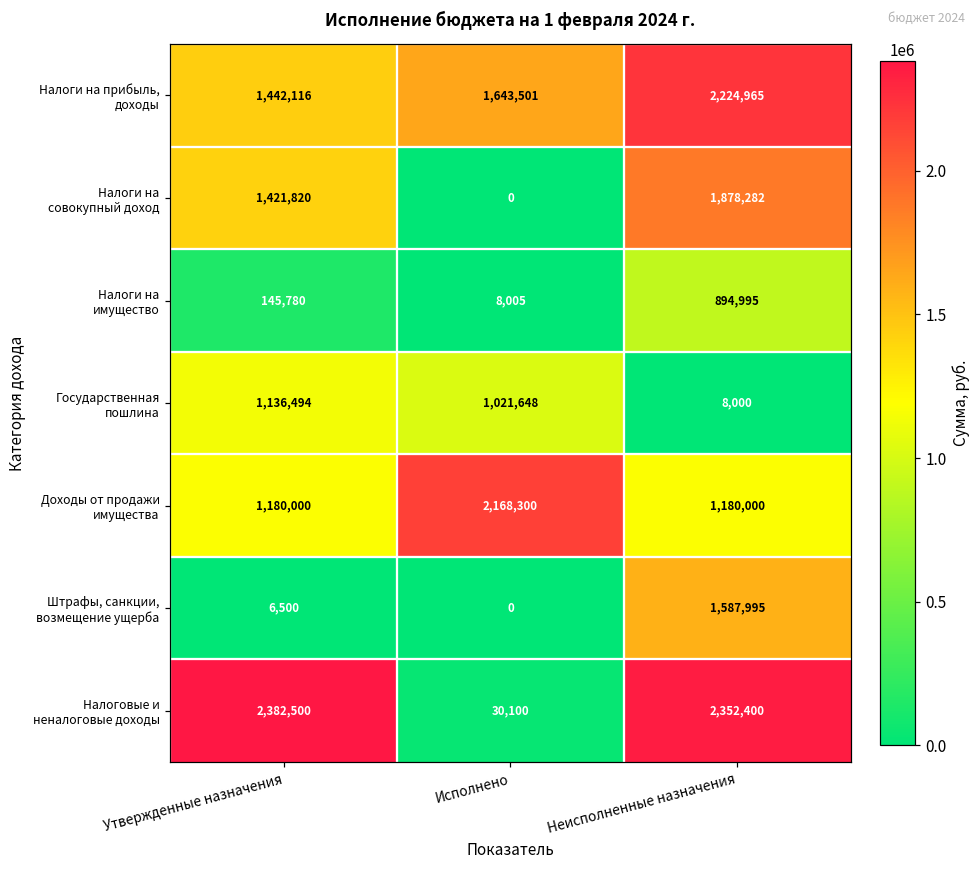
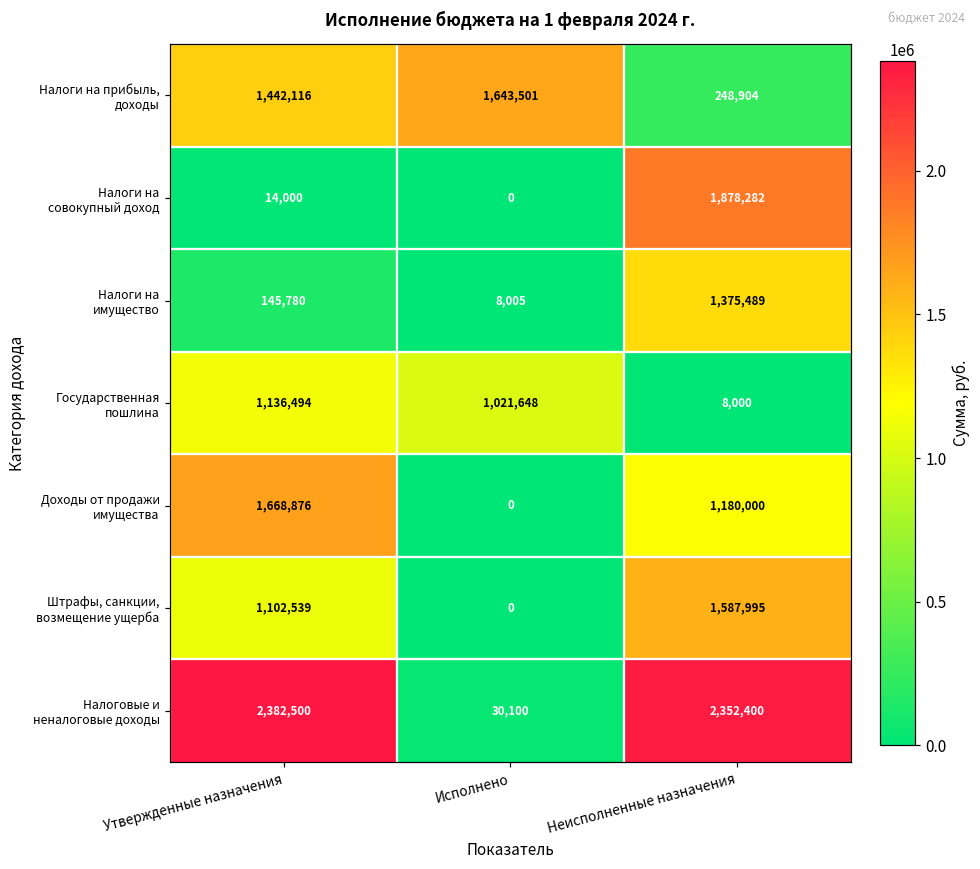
Налоги на прибыль, доходы, Неисполненные назначения: 2,224,965 -> 248,904
Налоги на совокупный доход, Утвержденные назначения: 1,421,820 -> 14,000
Налоги на имущество, Неисполненные назначения: 894,995 -> 1,375,489
Доходы от продажи имущества, Утвержденные назначения: 1,180,000 -> 1,668,876
Доходы от продажи имущества, Исполнено: 2,168,300 -> 0
Штрафы, санкции, возмещение ущерба, Утвержденные назначения: 6,500 -> 1,102,539
